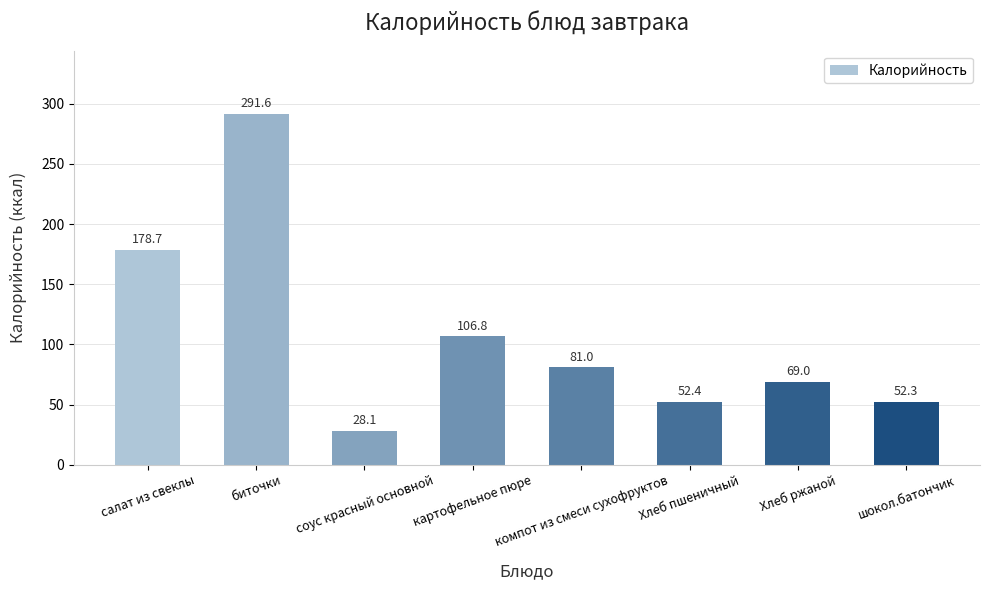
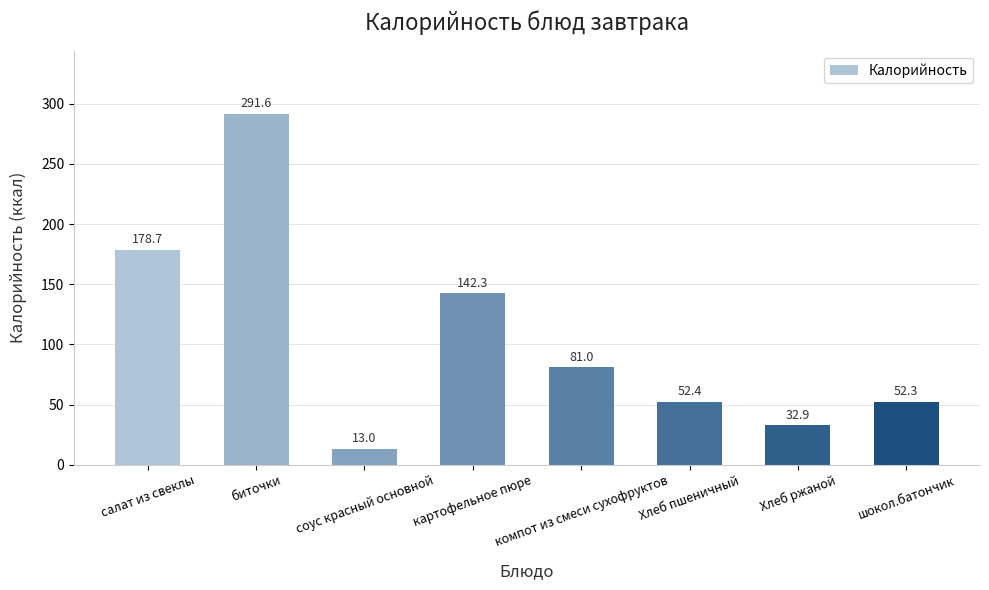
соус красный основной: 28.1 -> 13.0
картофельное пюре: 106.8 -> 142.3
Хлеб ржаной: 69.0 -> 32.9
